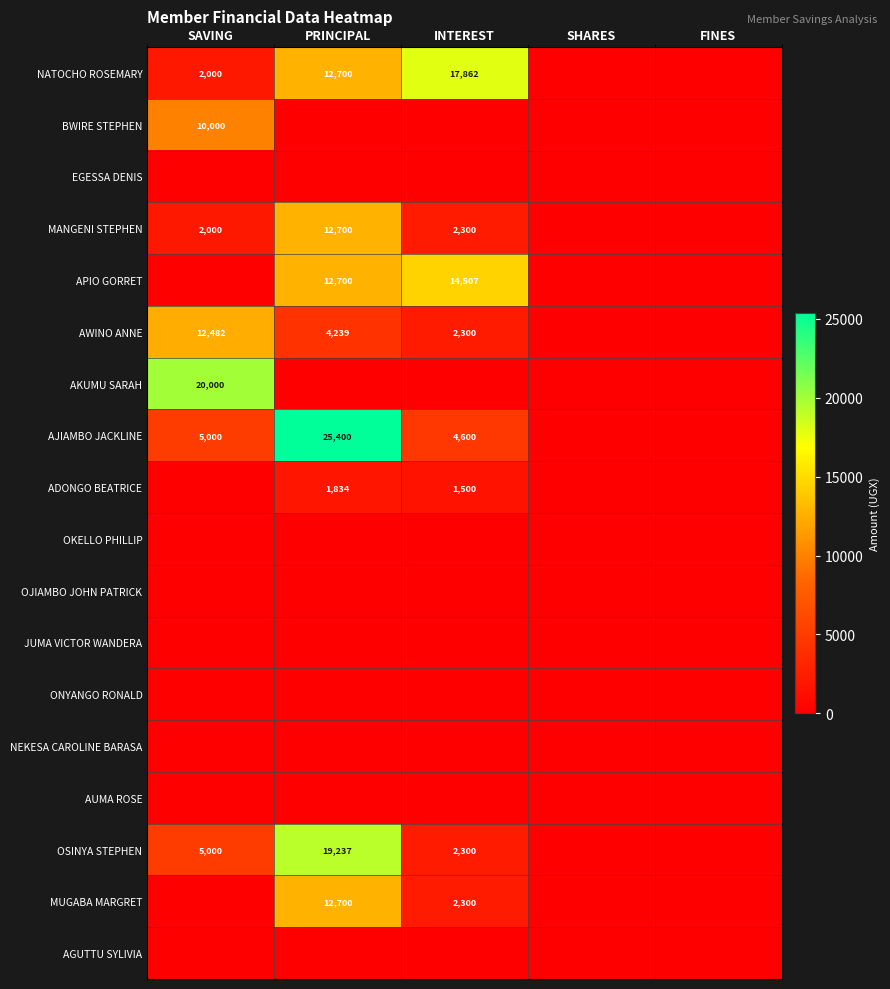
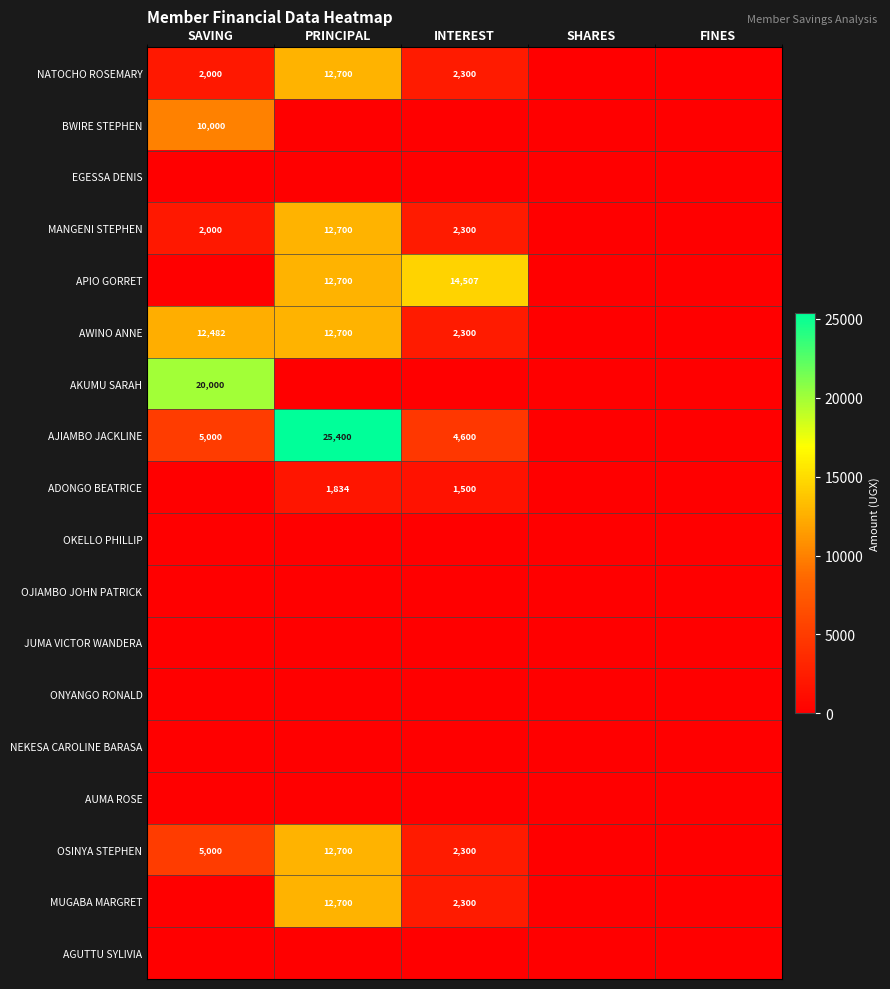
NATOCHO ROSEMARY, INTEREST: 17,862 -> 2,300
AWINO ANNE, PRINCIPAL: 4,239 -> 12,700
OSINYA STEPHEN, PRINCIPAL: 19,237 -> 12,700
